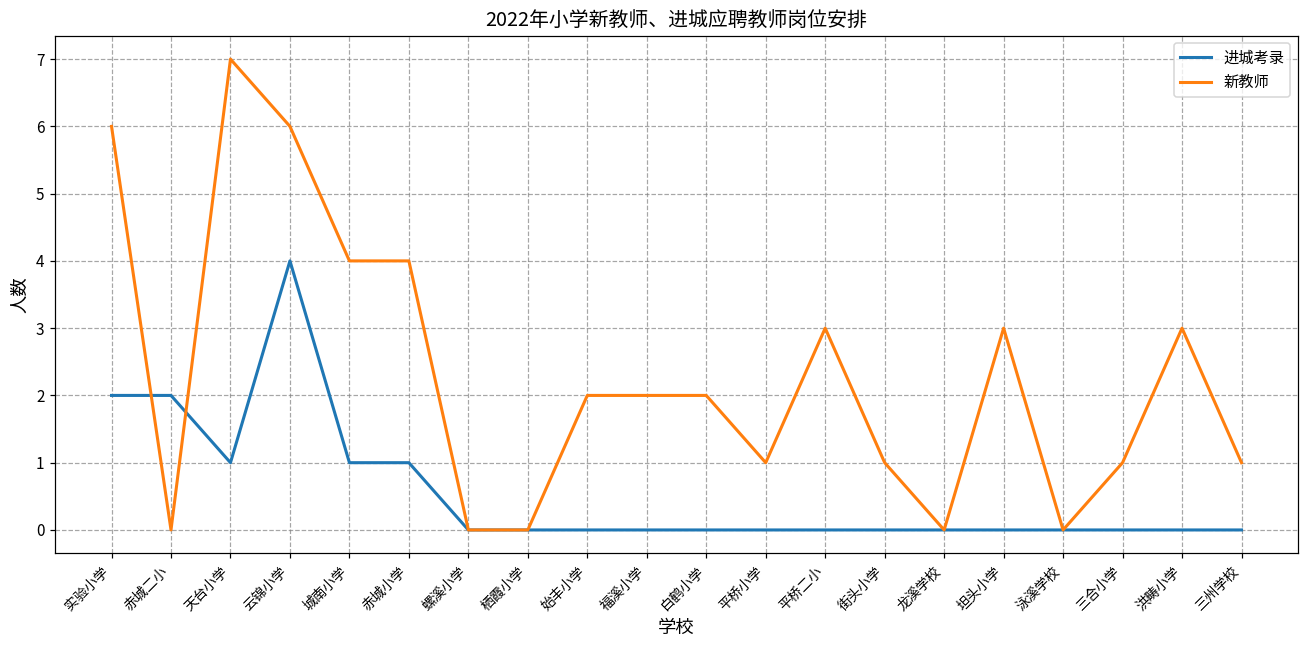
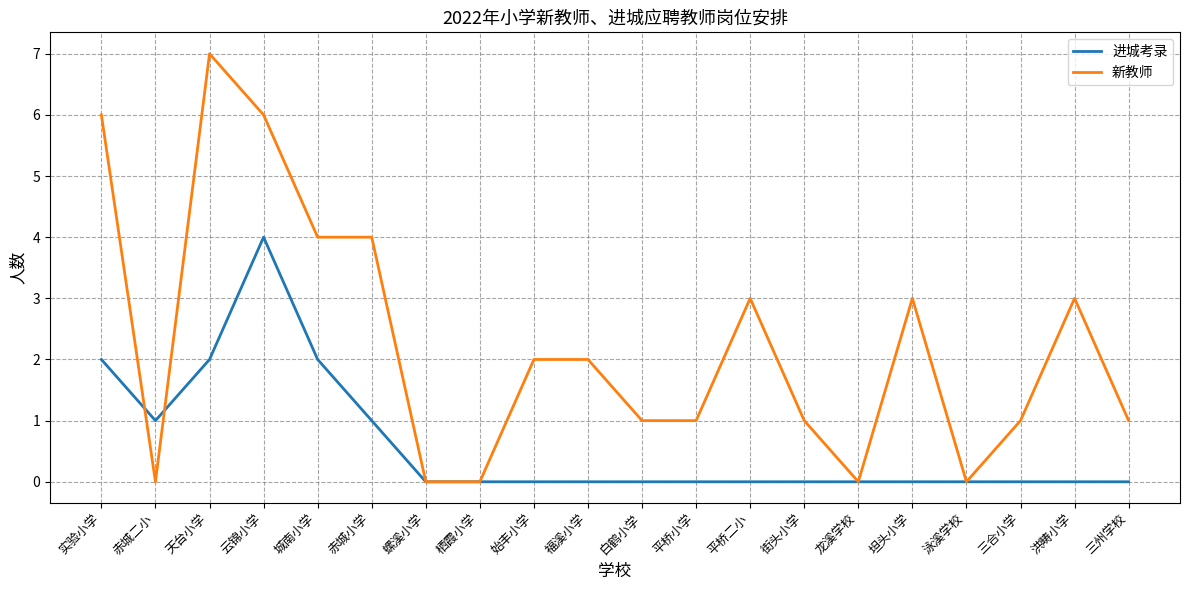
进城考录, 赤城二小: 2 -> 1
进城考录, 天台小学: 1 -> 2
进城考录, 城南小学: 1 -> 2
新教师, 白鹤小学: 2 -> 1
